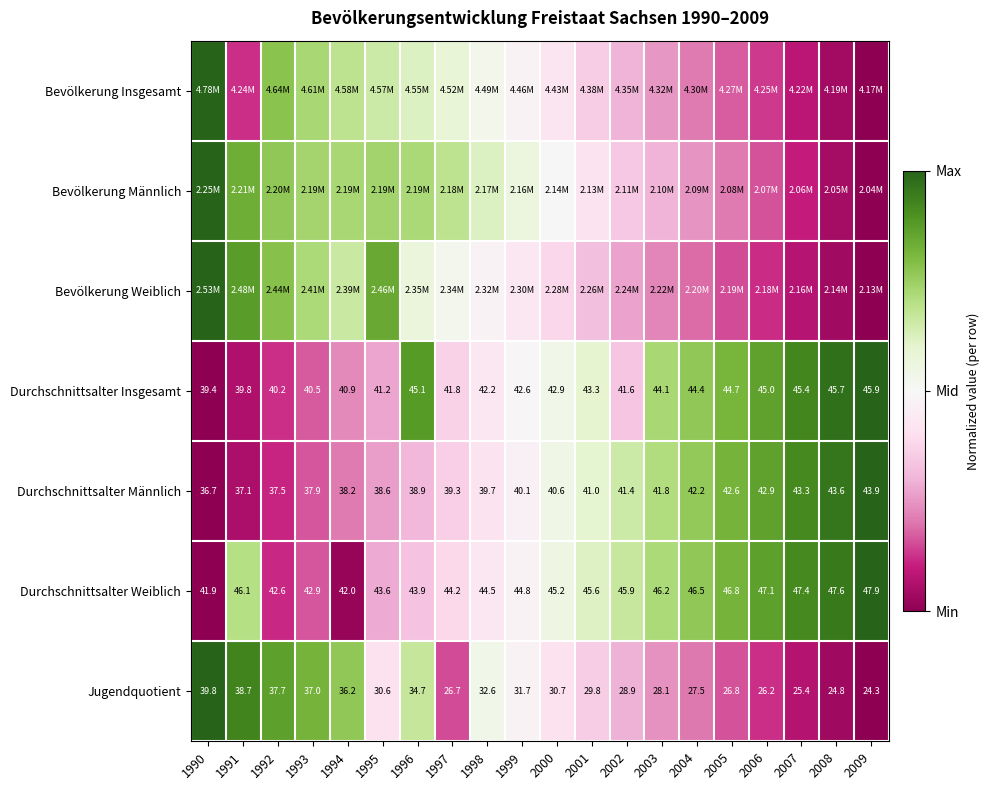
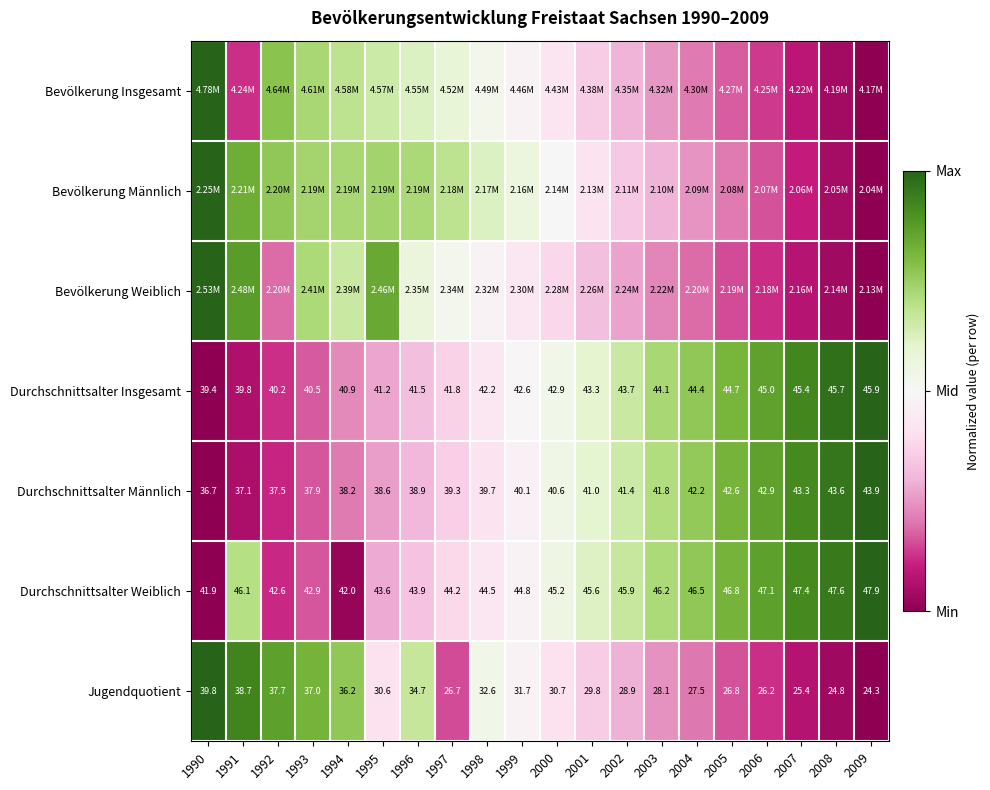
Bevölkerung Weiblich, 1992: 2.44M -> 2.20M
Durchschnittsalter Insgesamt, 1996: 45.1 -> 41.5
Durchschnittsalter Insgesamt, 2002: 41.6 -> 43.7
